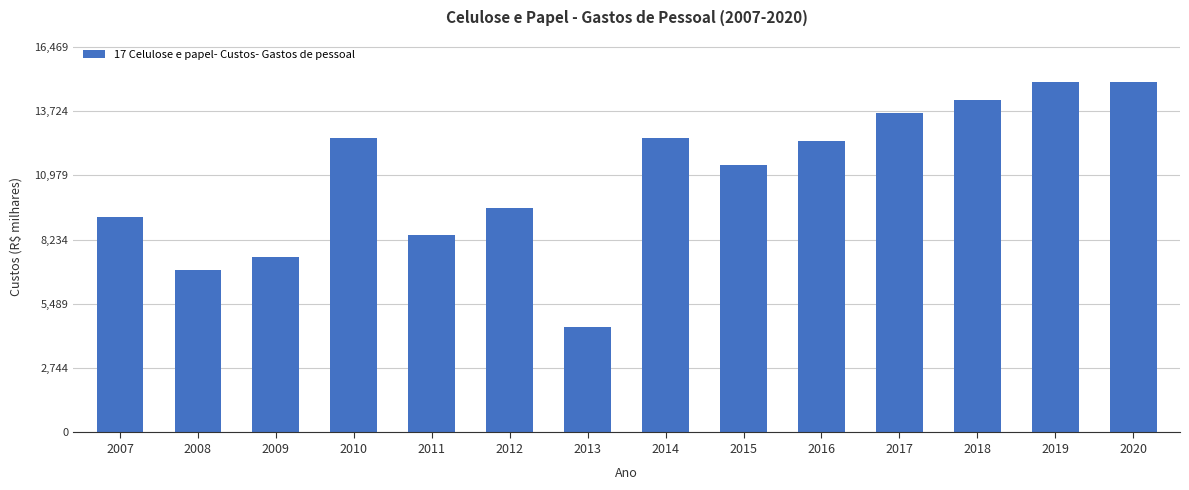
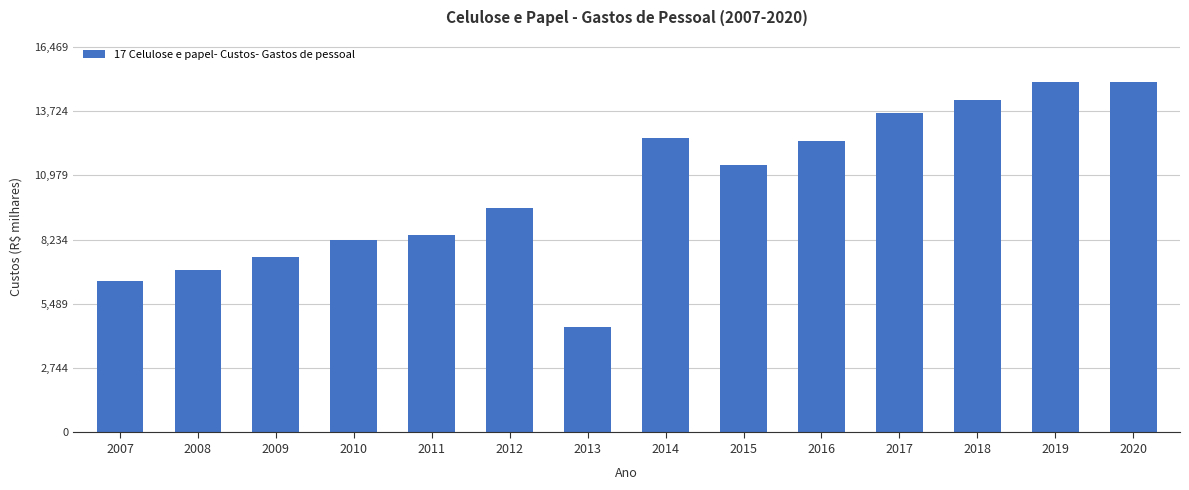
2007: 9,200 -> 6,500
2010: 12,600 -> 8,200
